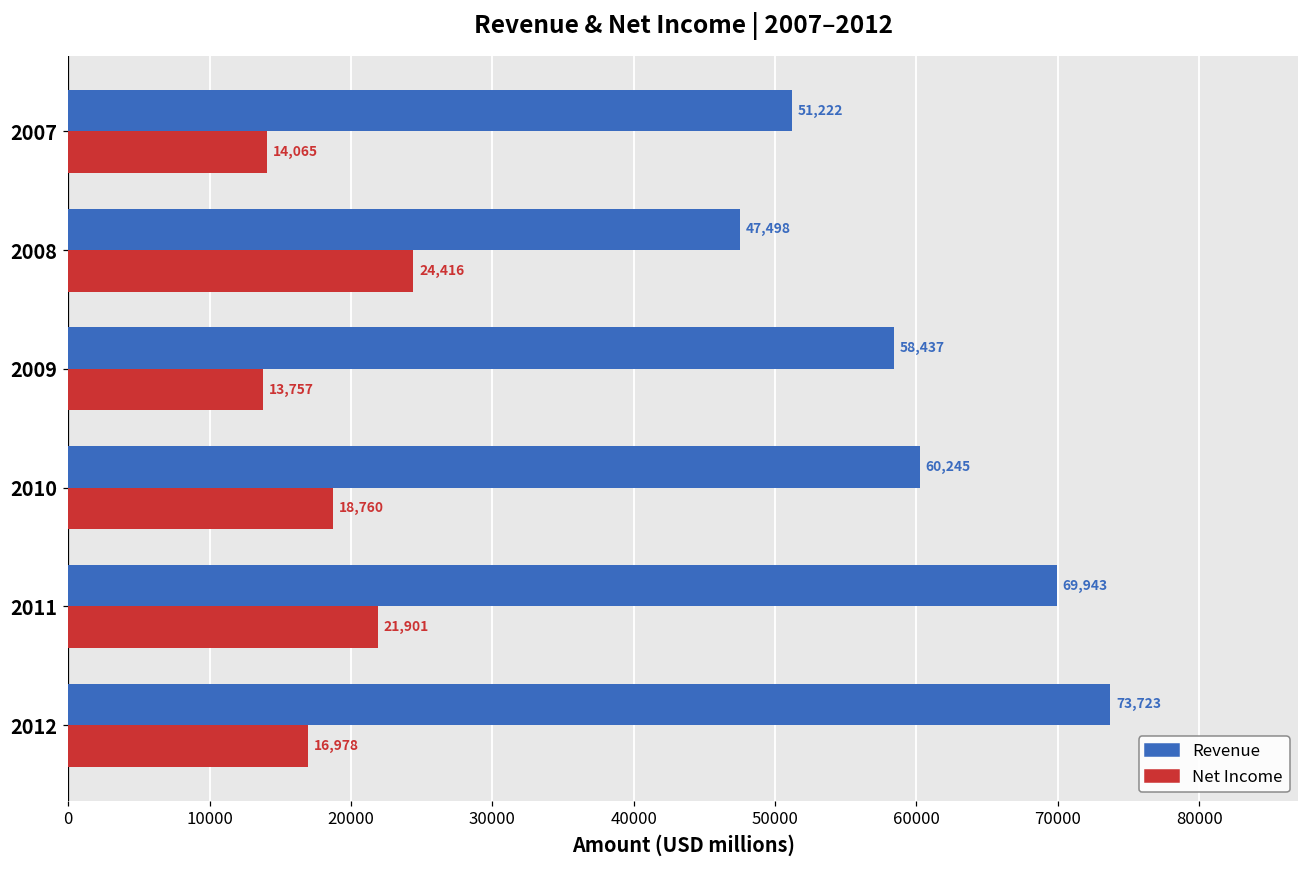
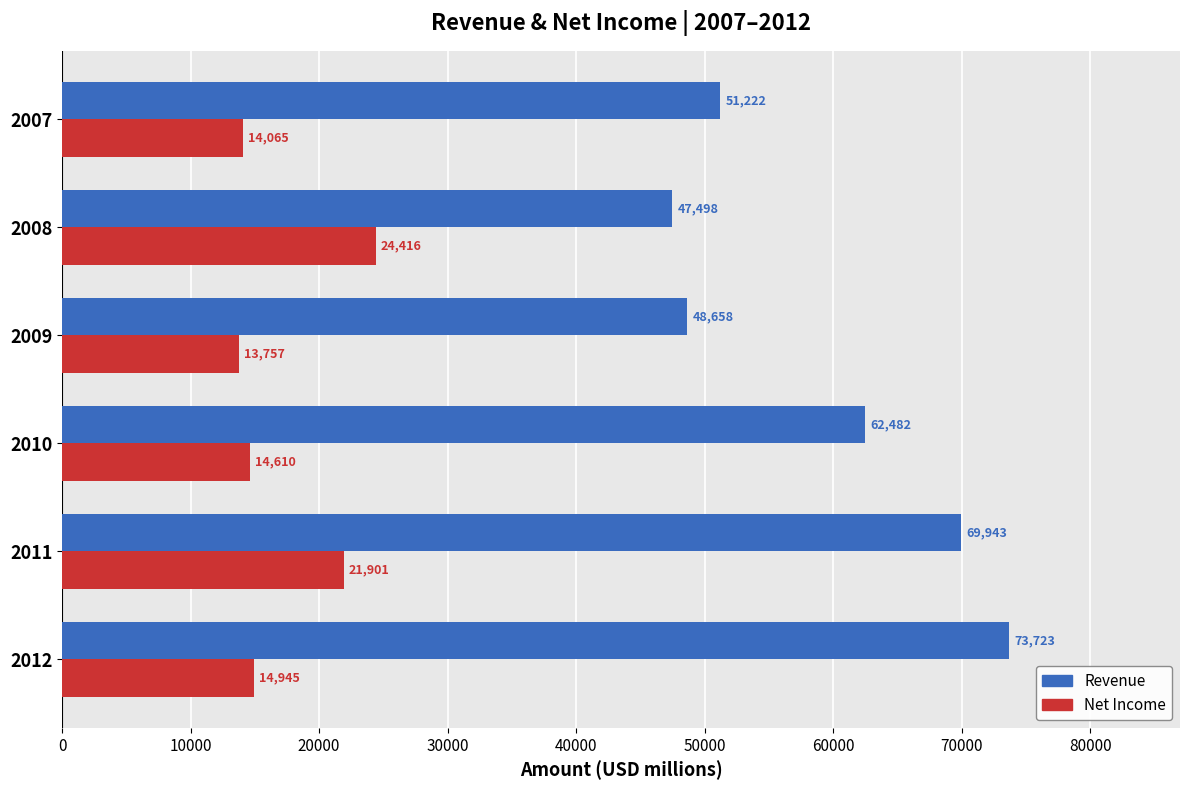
Revenue, 2009: 58,437 -> 48,658
Revenue, 2010: 60,245 -> 62,482
Net Income, 2010: 18,760 -> 14,610
Net Income, 2012: 16,978 -> 14,945
